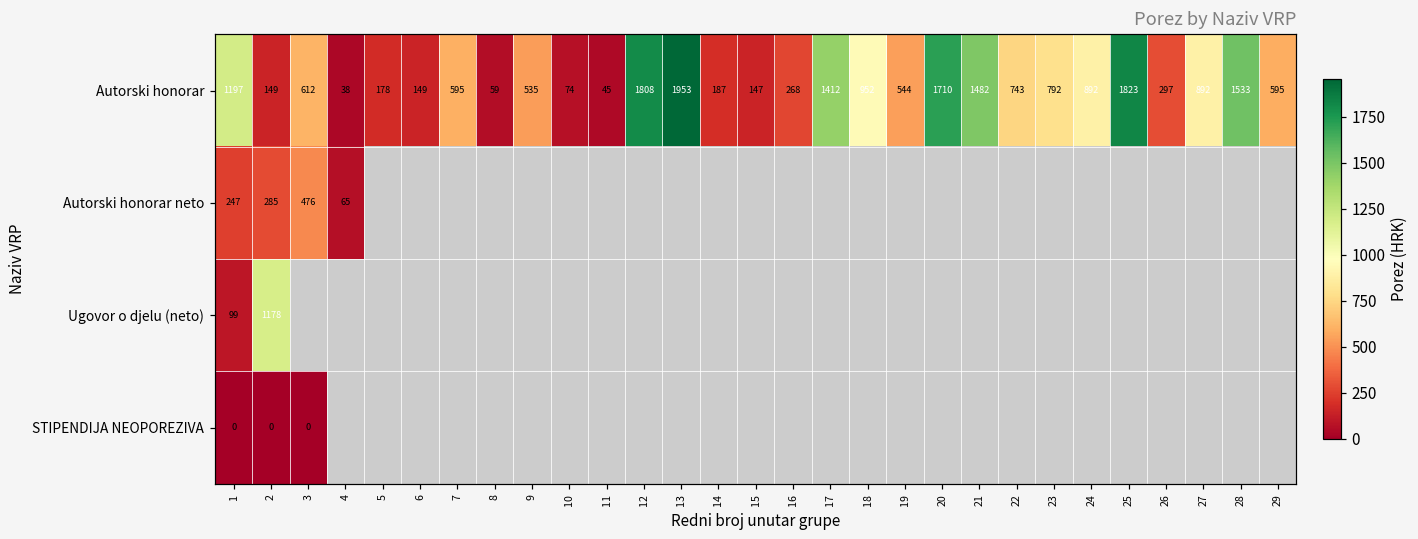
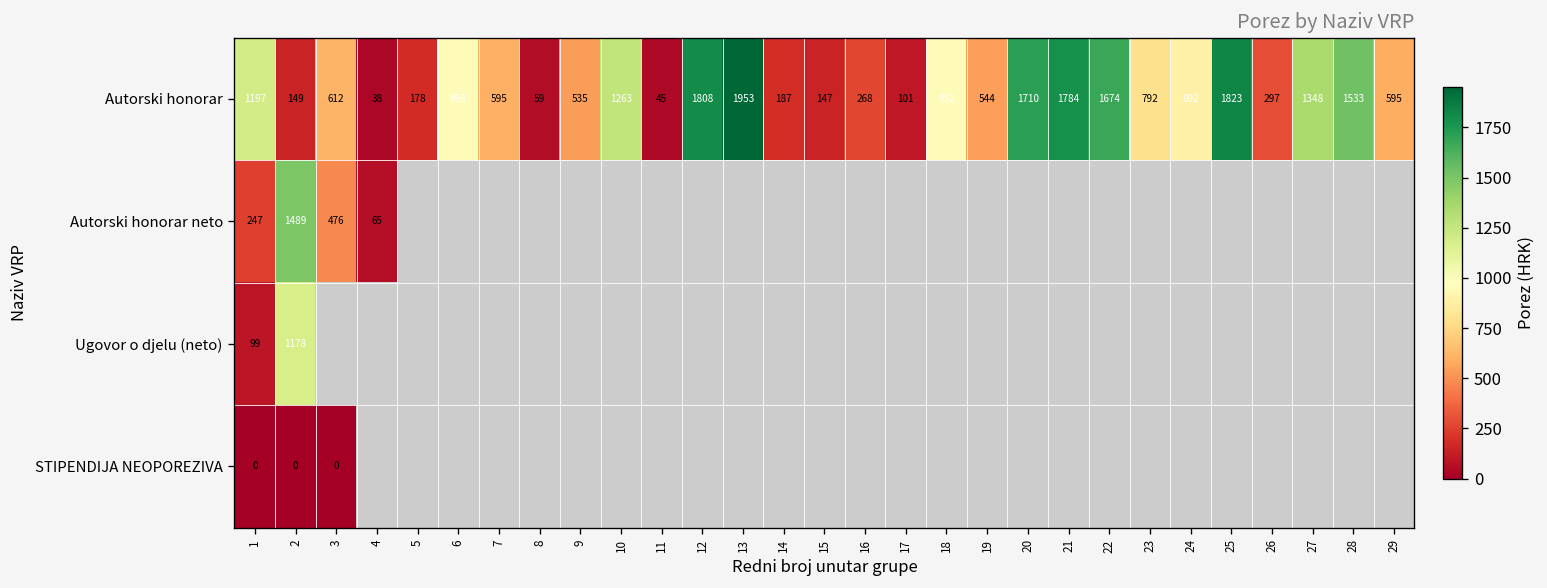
Autorski honorar, 6: 149 -> 958
Autorski honorar, 10: 74 -> 1263
Autorski honorar, 17: 1412 -> 101
Autorski honorar, 21: 1482 -> 1784
Autorski honorar, 22: 743 -> 1674
Autorski honorar, 27: 892 -> 1348
Autorski honorar neto, 2: 285 -> 1489
